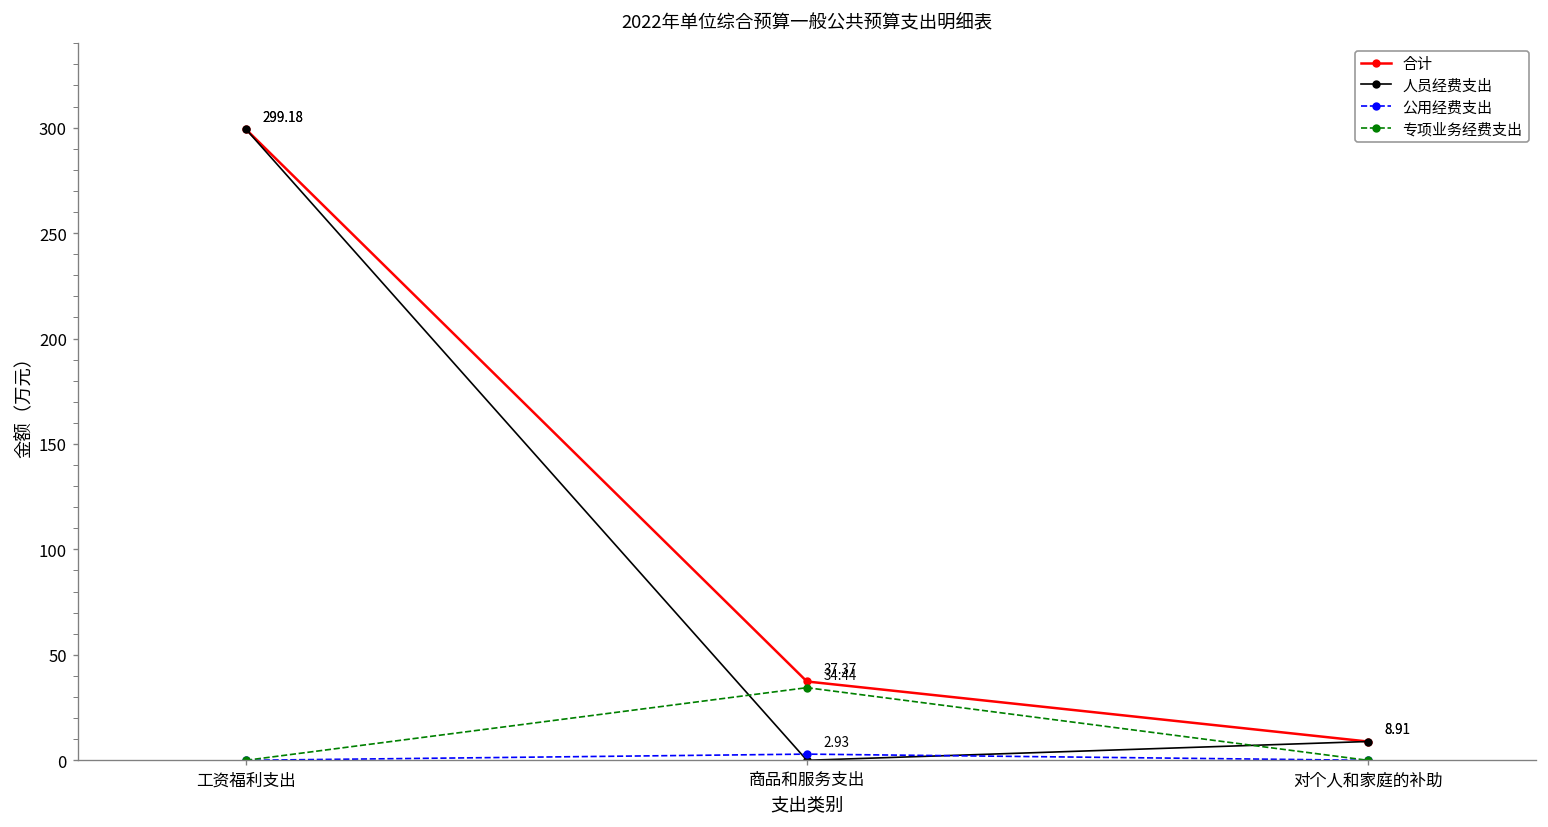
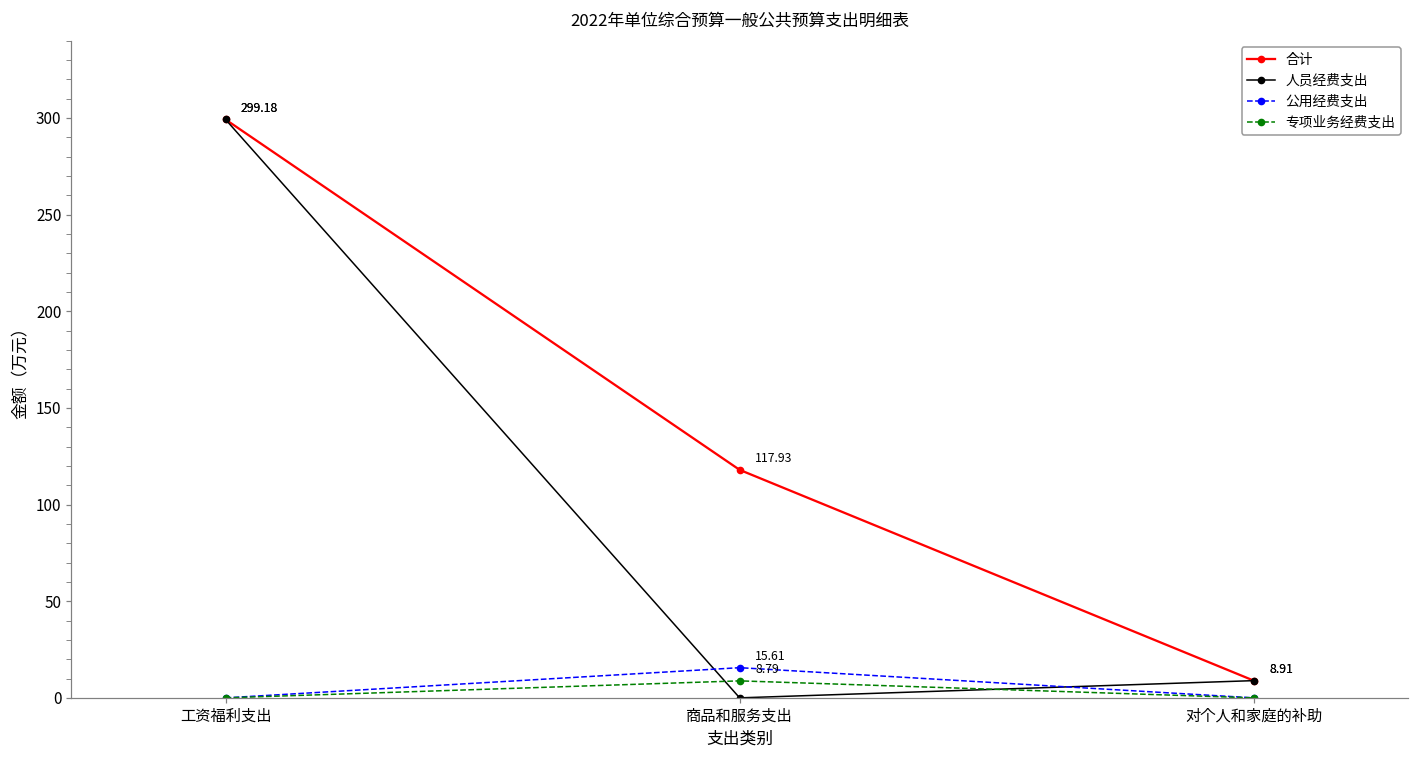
合计, 商品和服务支出: 37.37 -> 117.93
公用经费支出, 商品和服务支出: 2.93 -> 15.61
专项业务经费支出, 商品和服务支出: 34.44 -> 8.79
